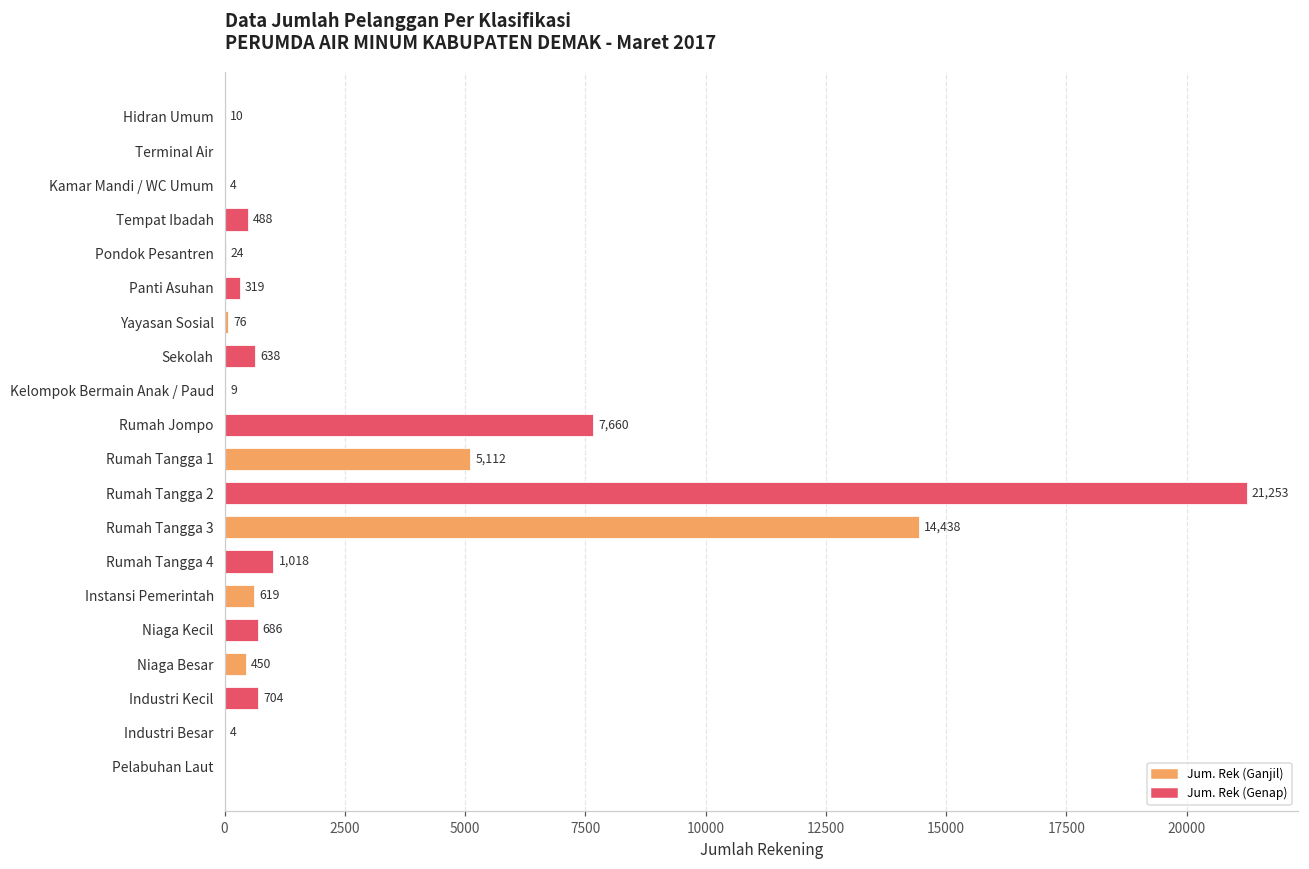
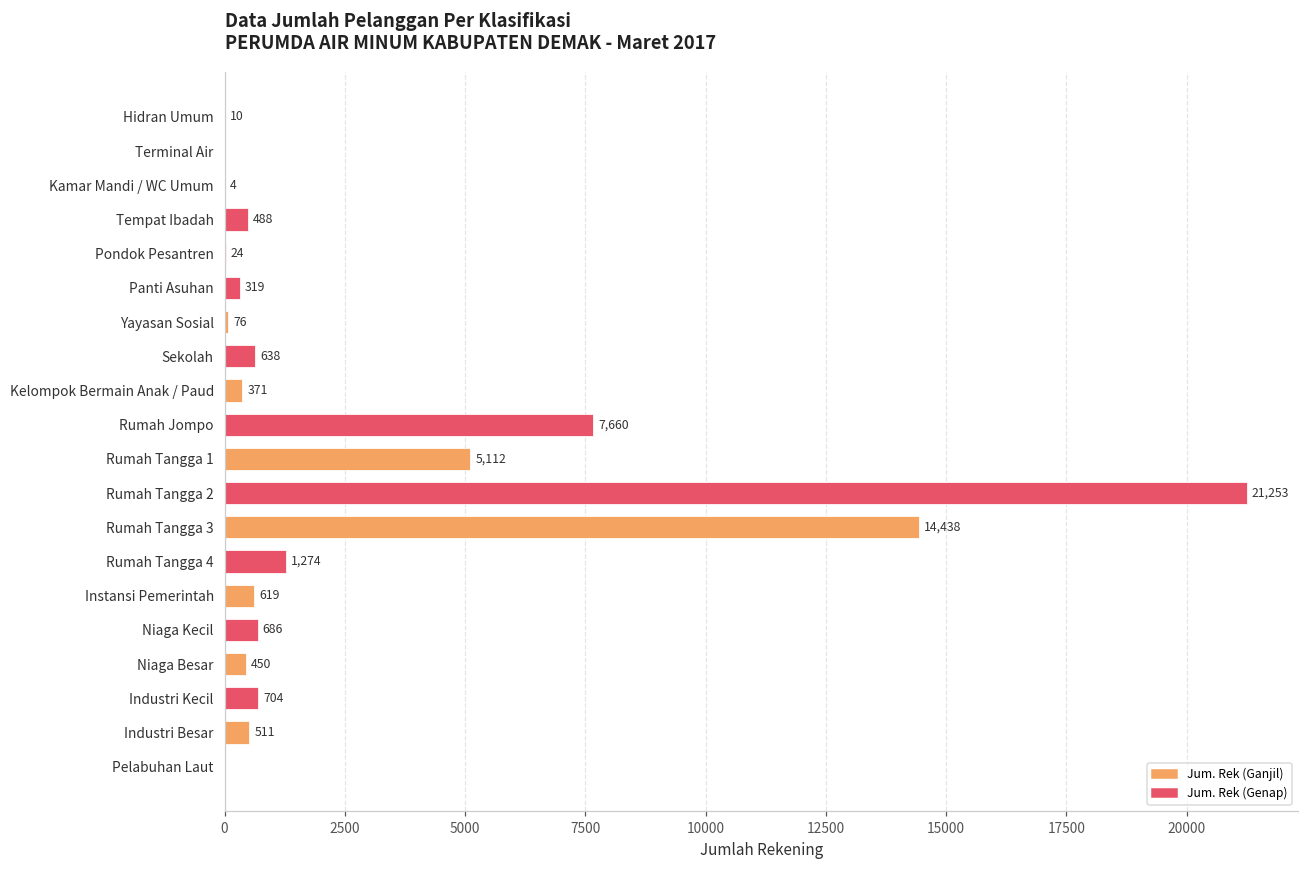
Kelompok Bermain Anak / Paud: 9 -> 371
Rumah Tangga 4: 1,018 -> 1,274
Industri Besar: 4 -> 511
